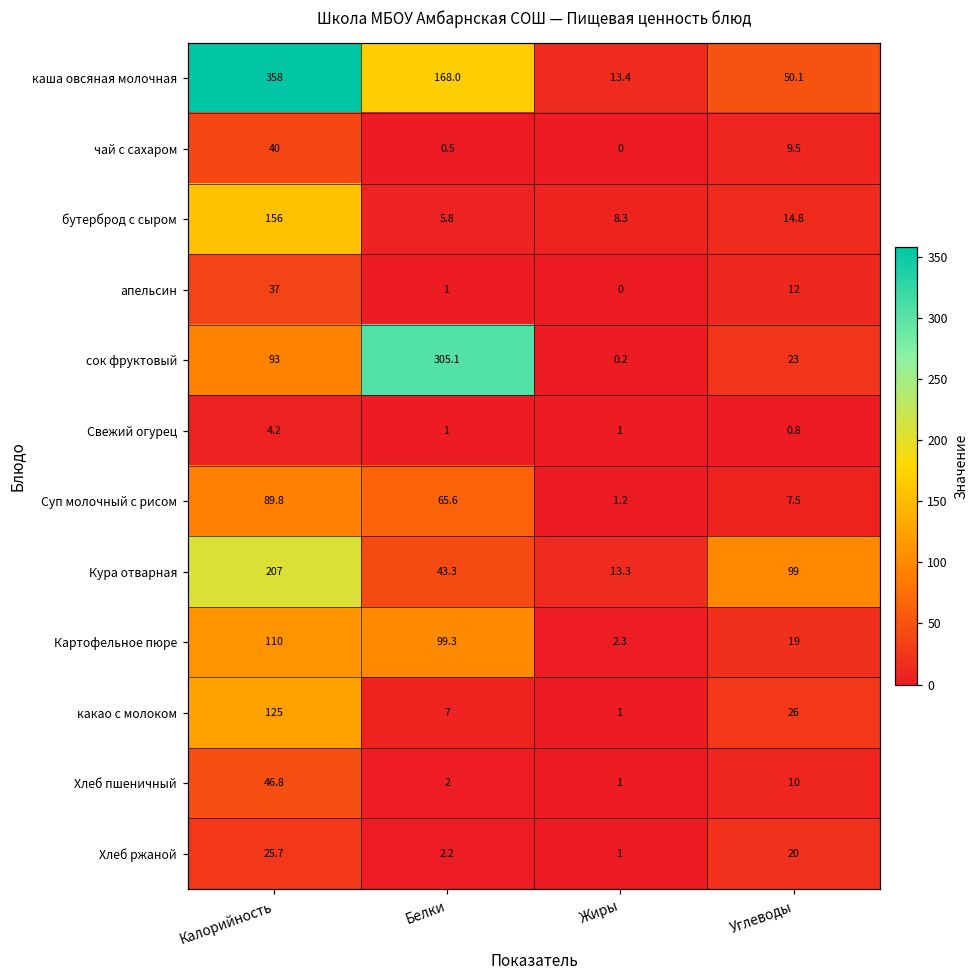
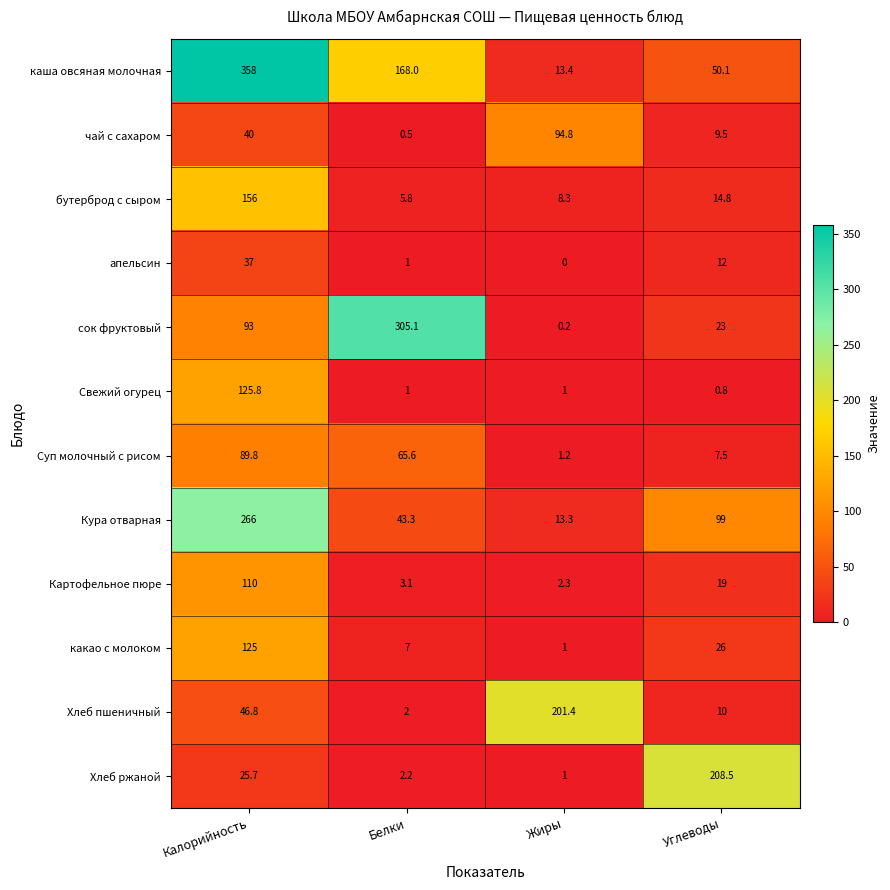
чай с сахаром, Жиры: 0 -> 94.8
Свежий огурец, Калорийность: 4.2 -> 125.8
Кура отварная, Калорийность: 207 -> 266
Картофельное пюре, Белки: 99.3 -> 3.1
Хлеб пшеничный, Жиры: 1 -> 201.4
Хлеб ржаной, Углеводы: 20 -> 208.5
